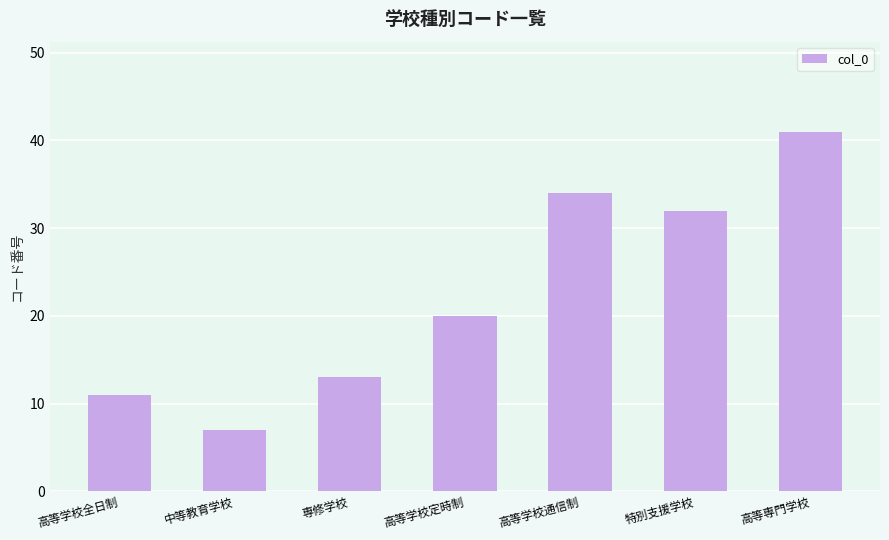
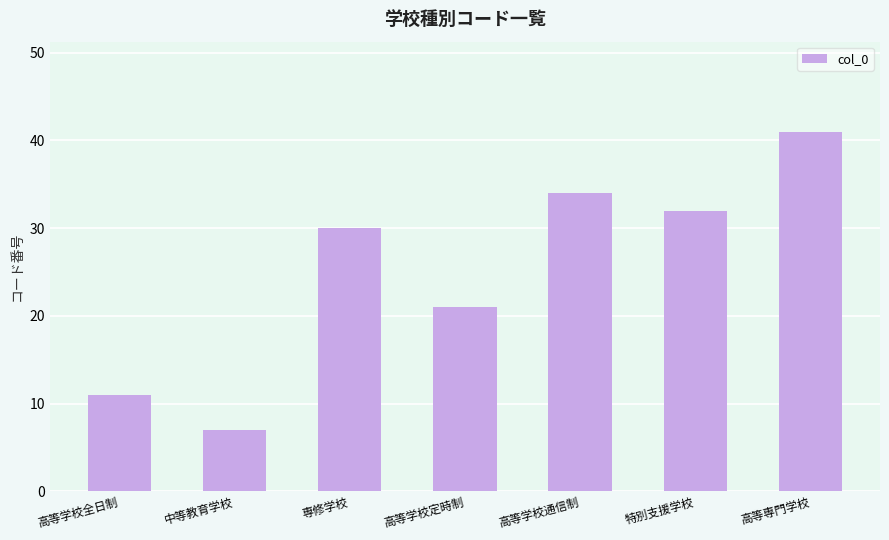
専修学校: 13 -> 30
高等学校定時制: 20 -> 21
